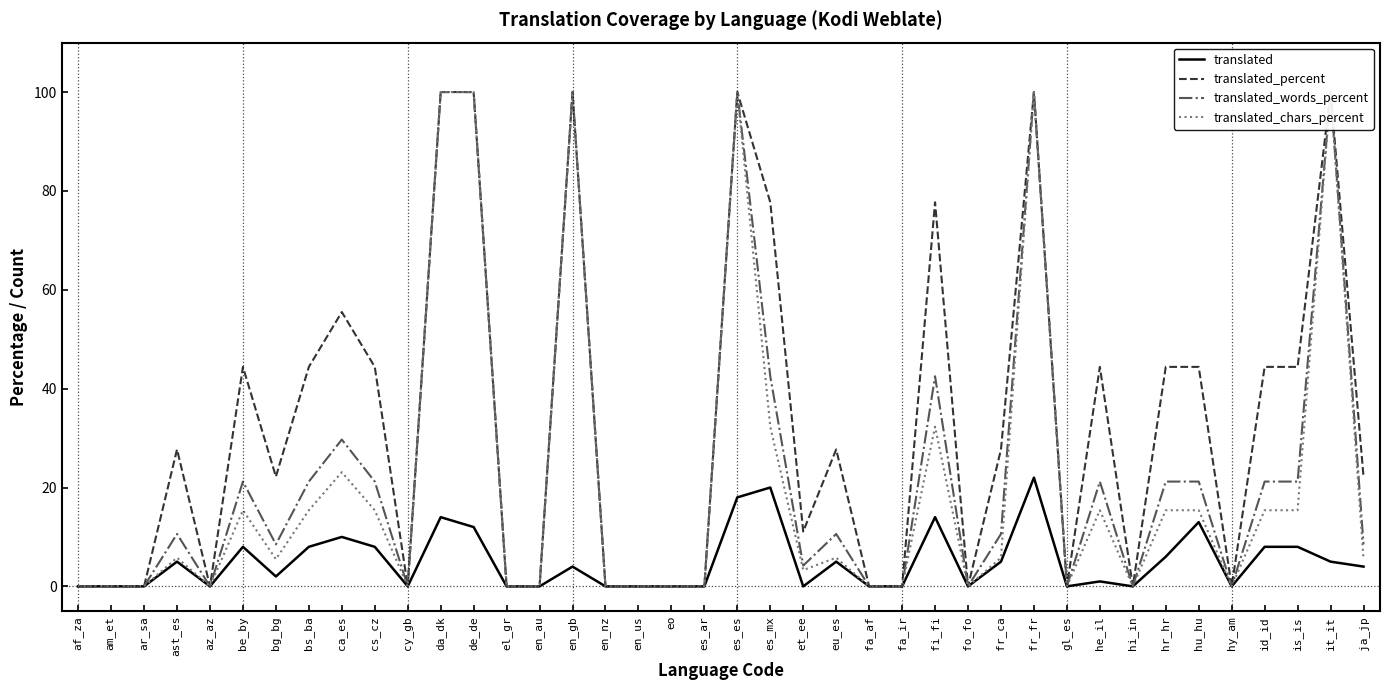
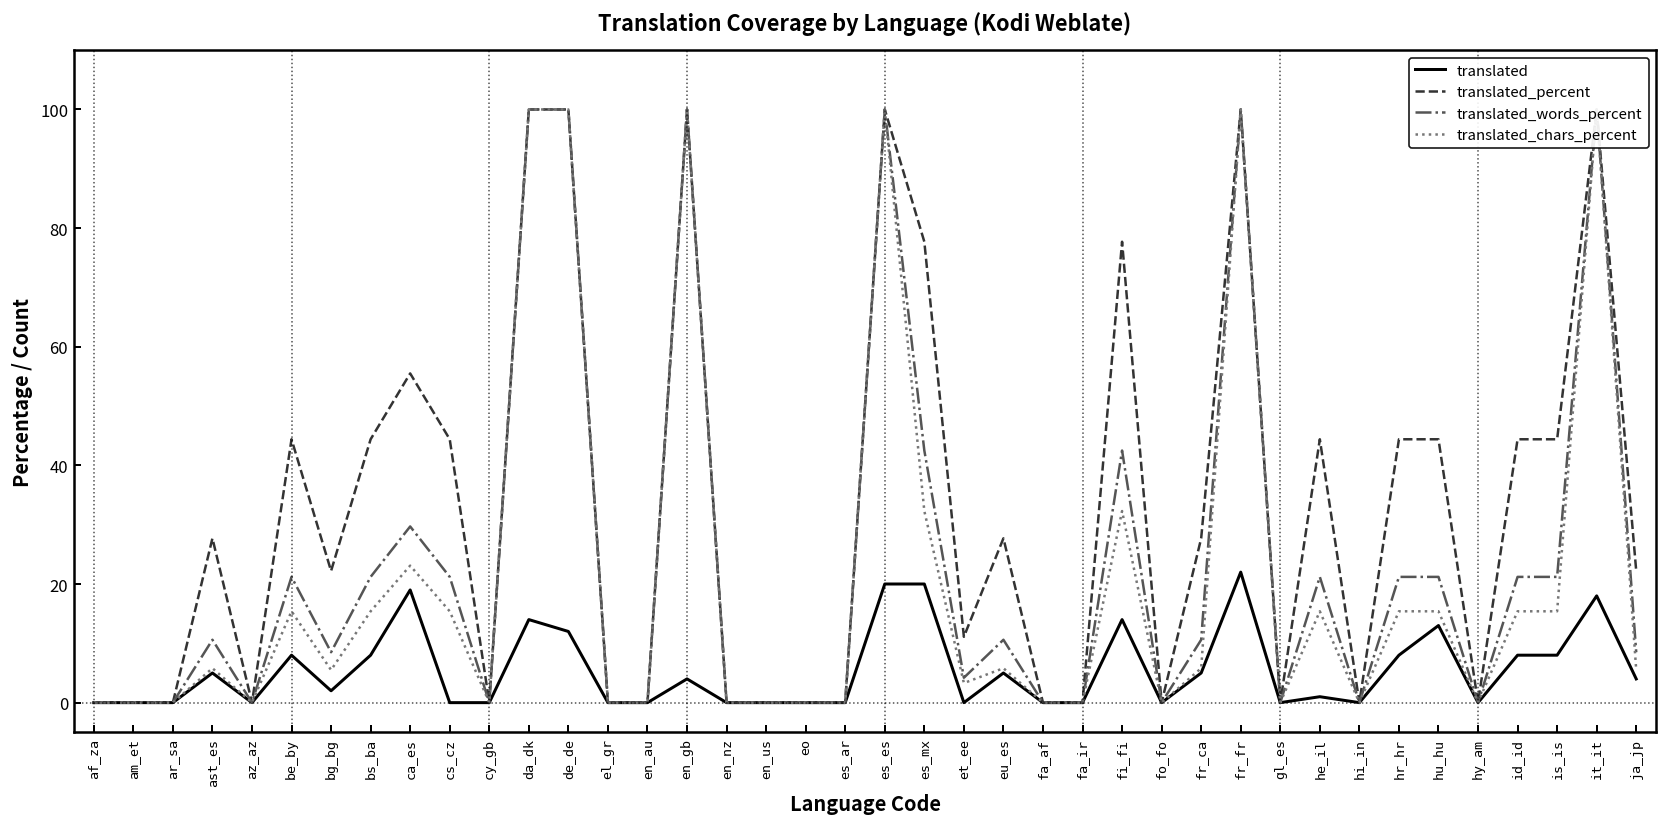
translated, ca_es: 10 -> 19
translated, cs_cz: 8 -> 0
translated, es_es: 18 -> 20
translated, hr_hr: 6 -> 8
translated, it_it: 5 -> 18
